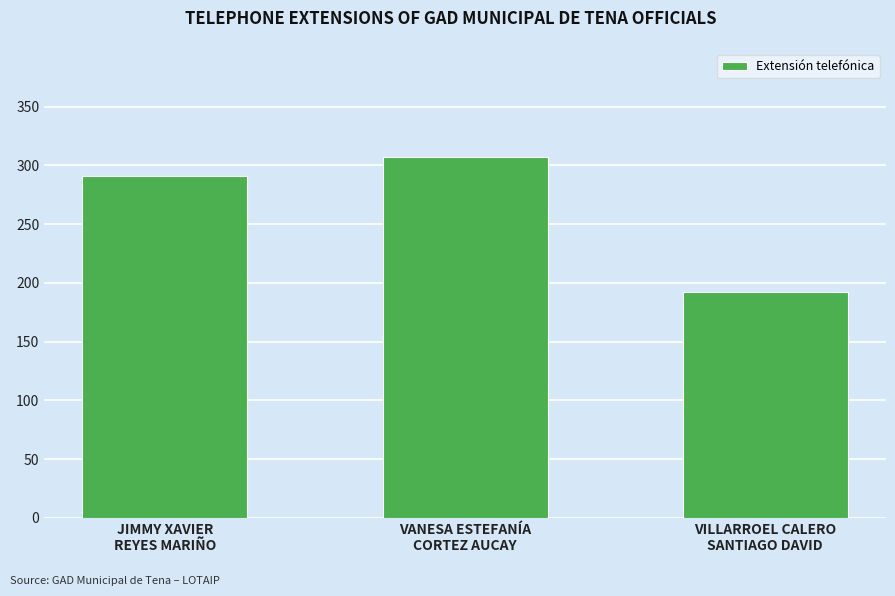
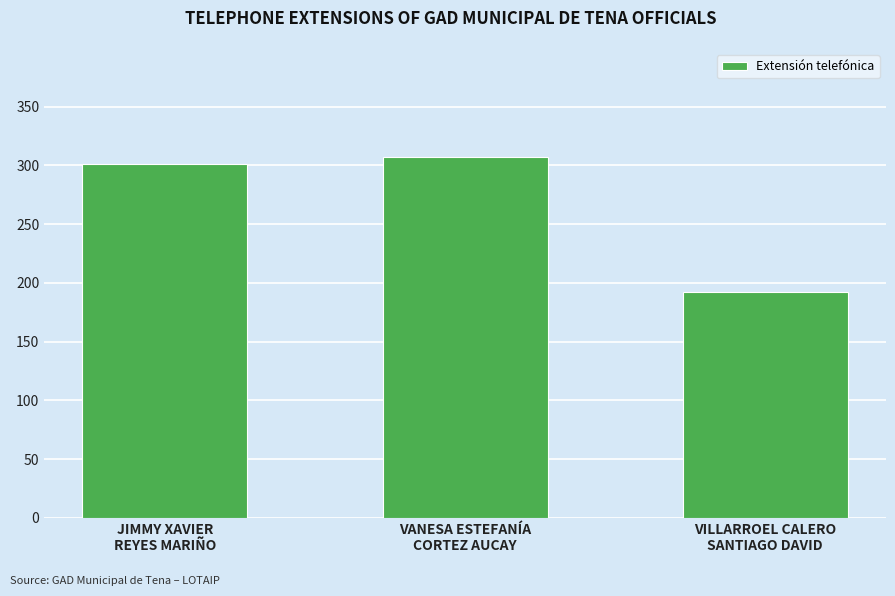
JIMMY XAVIER REYES MARIÑO: 291 -> 301
